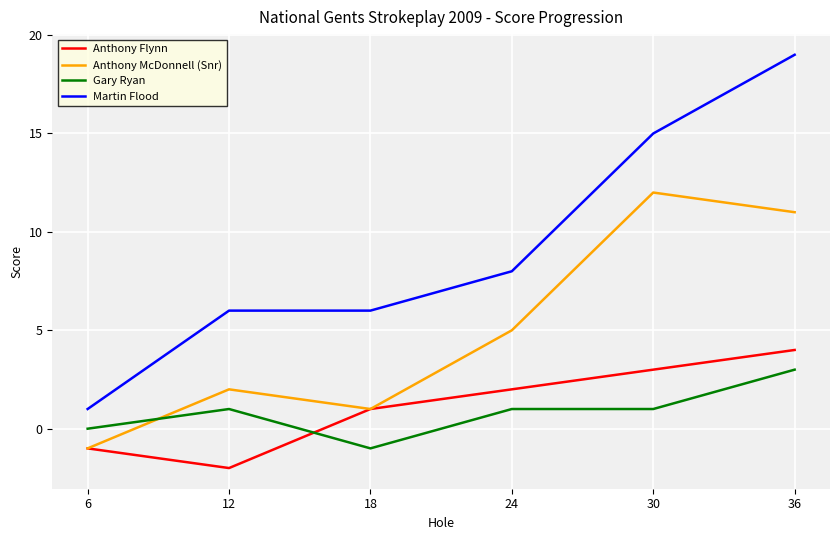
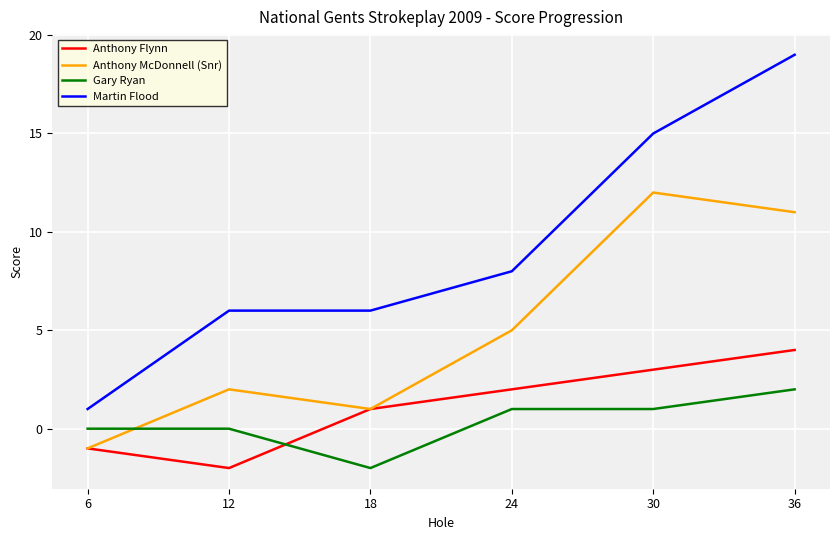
Gary Ryan, 12: 1 -> 0
Gary Ryan, 18: -1 -> -2
Gary Ryan, 36: 3 -> 2
